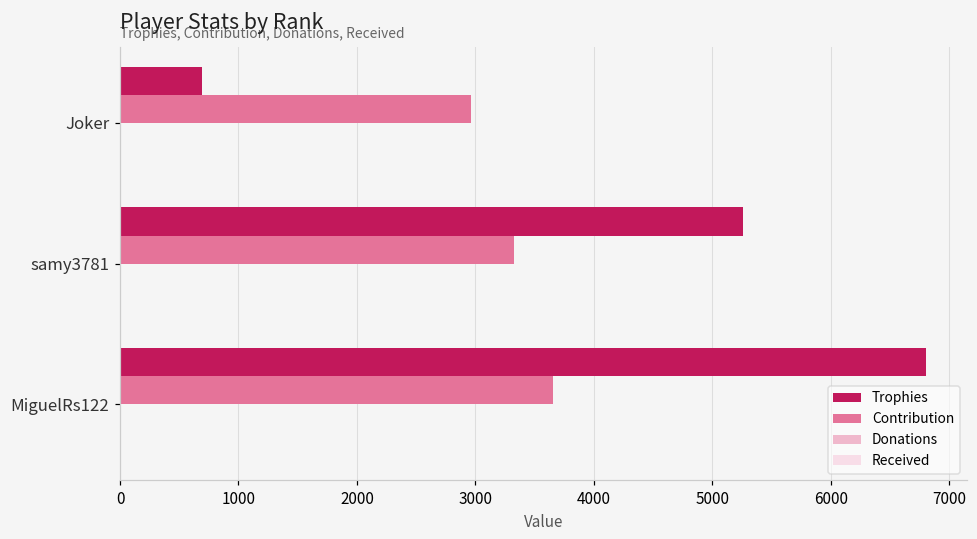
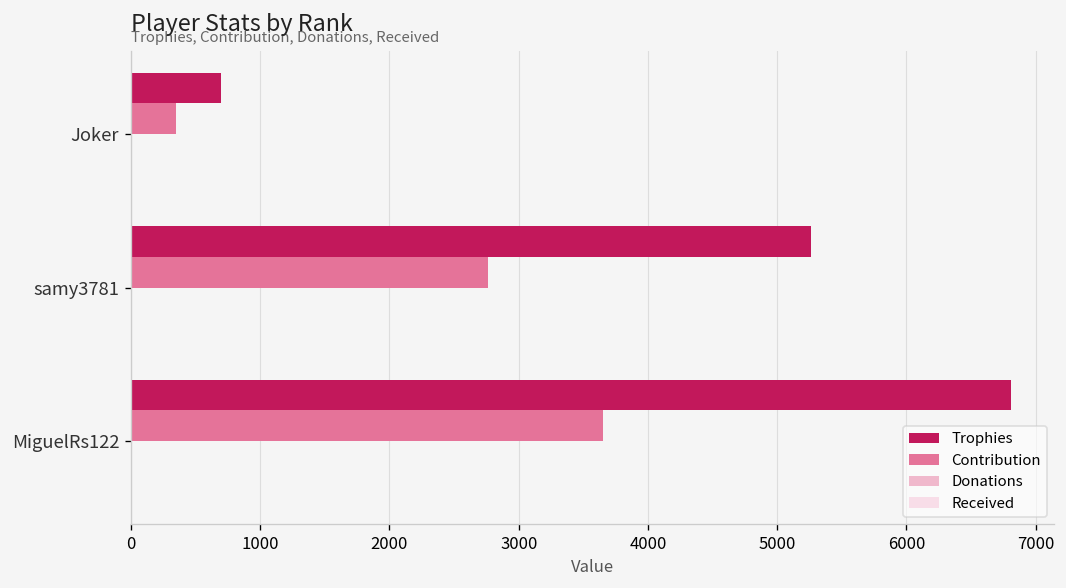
Contribution, Joker: 2960 -> 350
Contribution, samy3781: 3330 -> 2760
